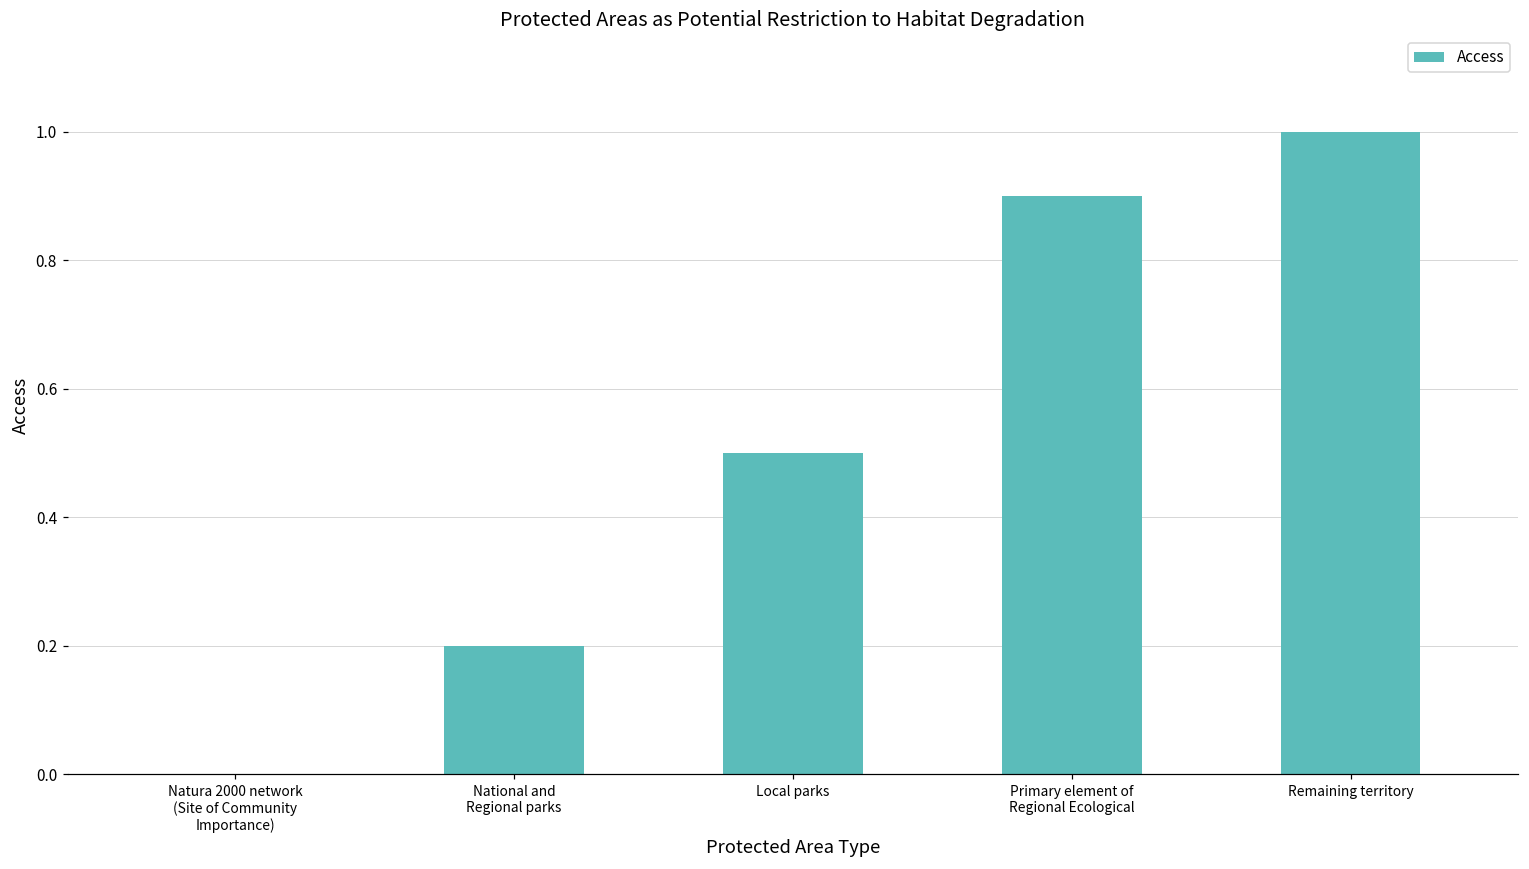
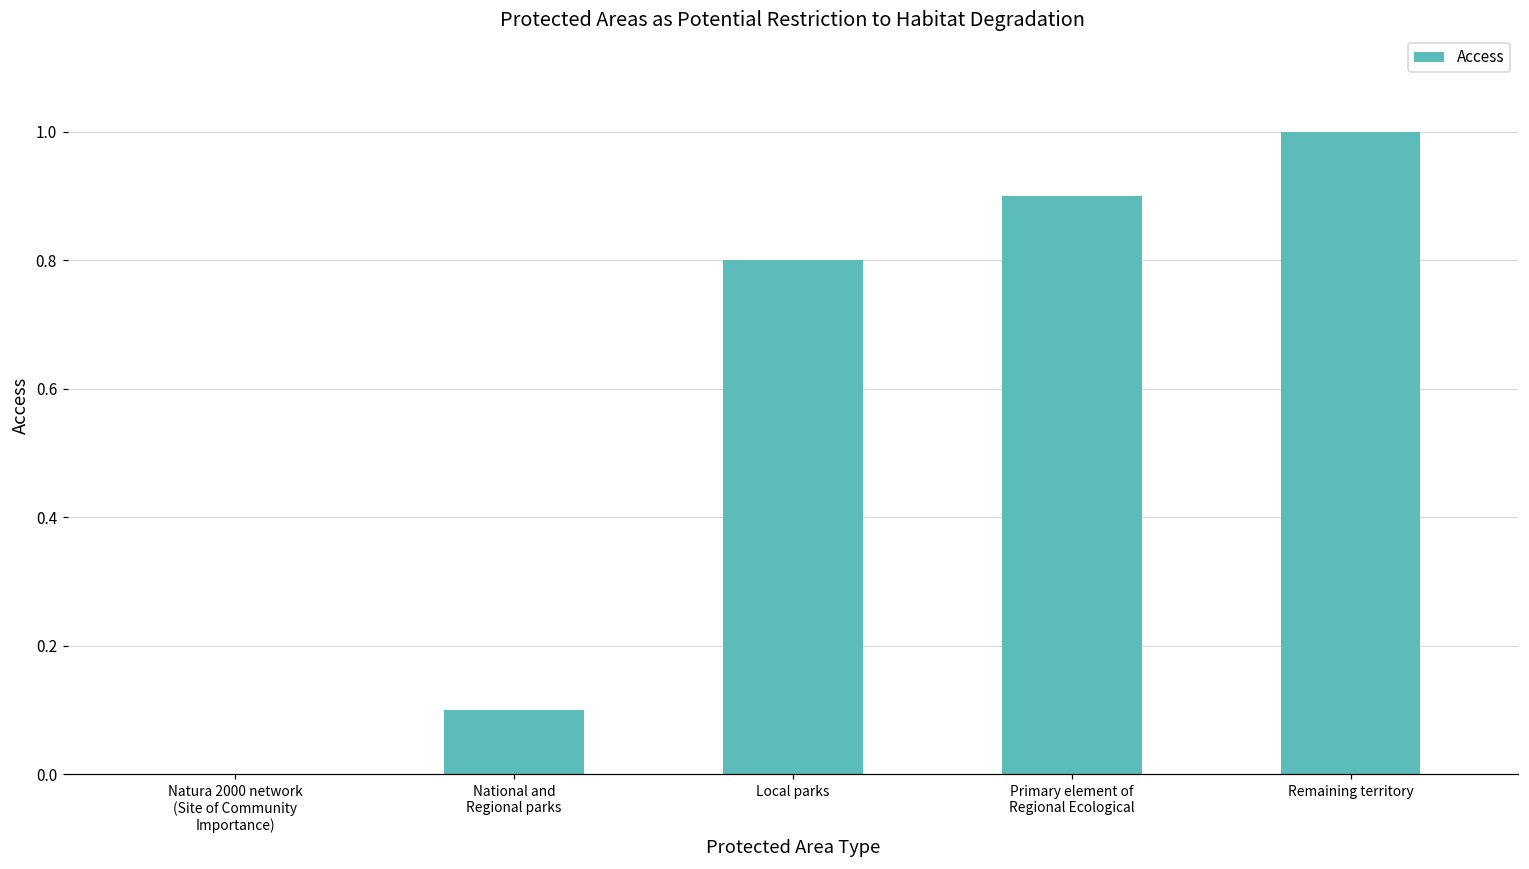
National and Regional parks: 0.2 -> 0.1
Local parks: 0.5 -> 0.8
